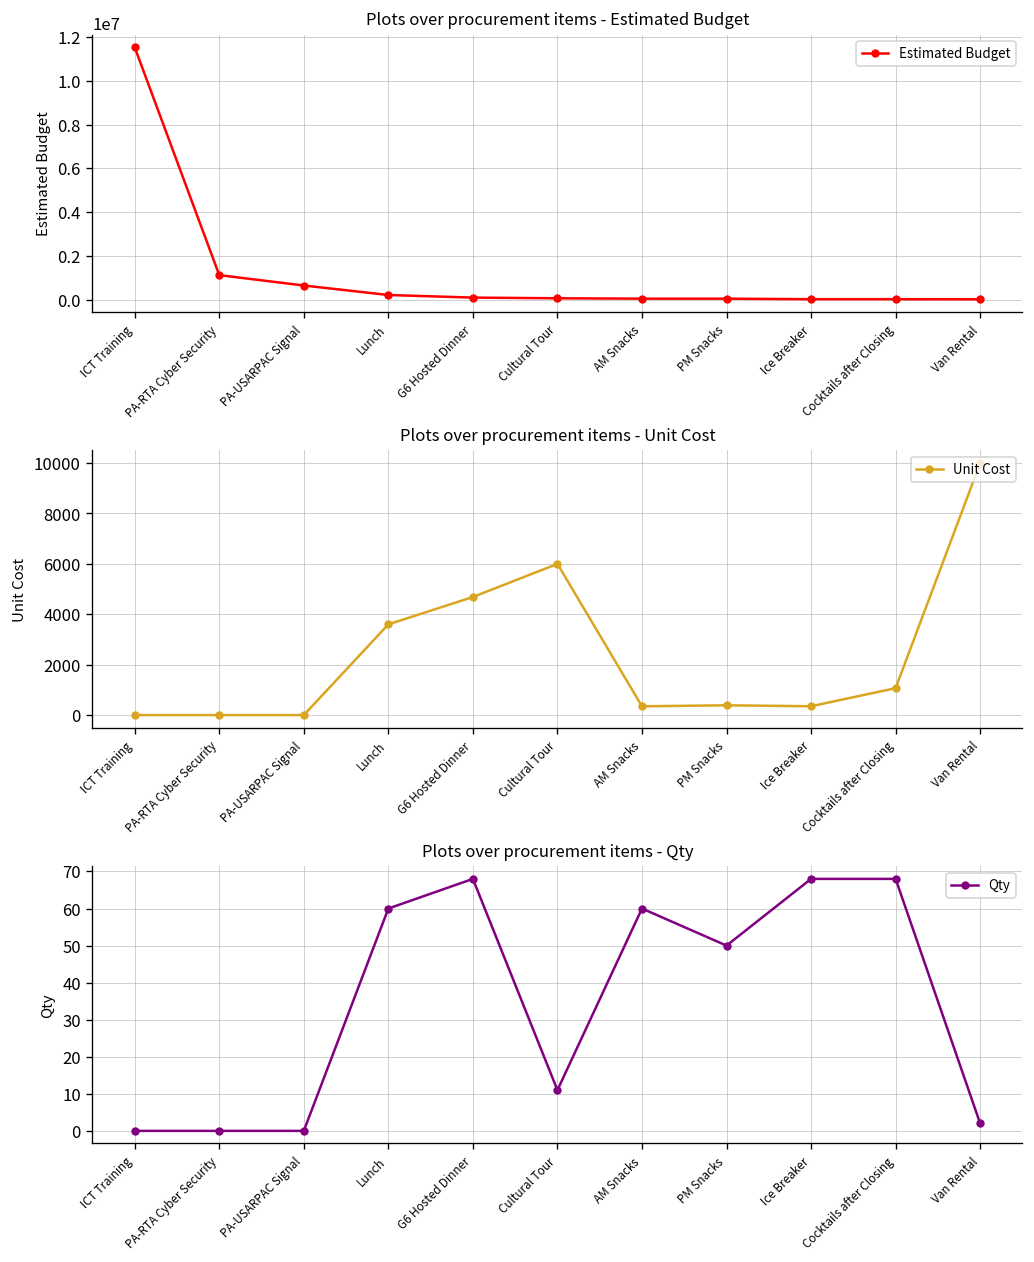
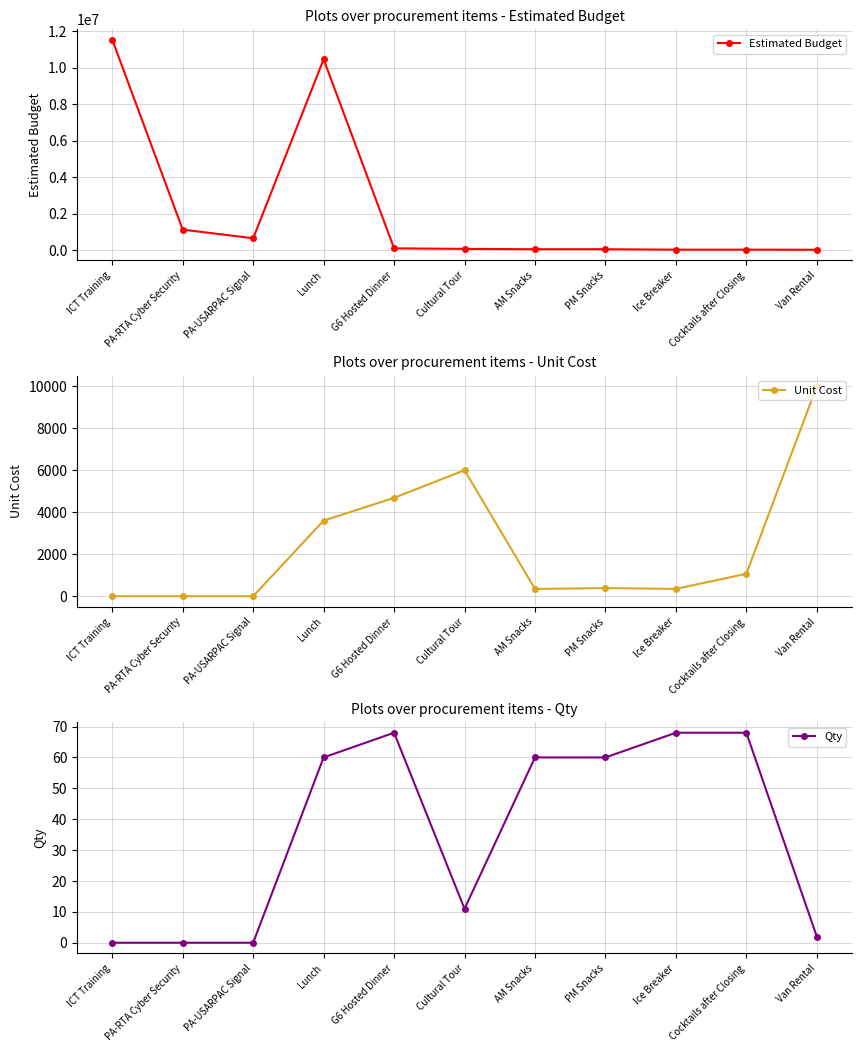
Plots over procurement items - Estimated Budget, Lunch: 200000 -> 10500000
Plots over procurement items - Qty, PM Snacks: 50 -> 60
